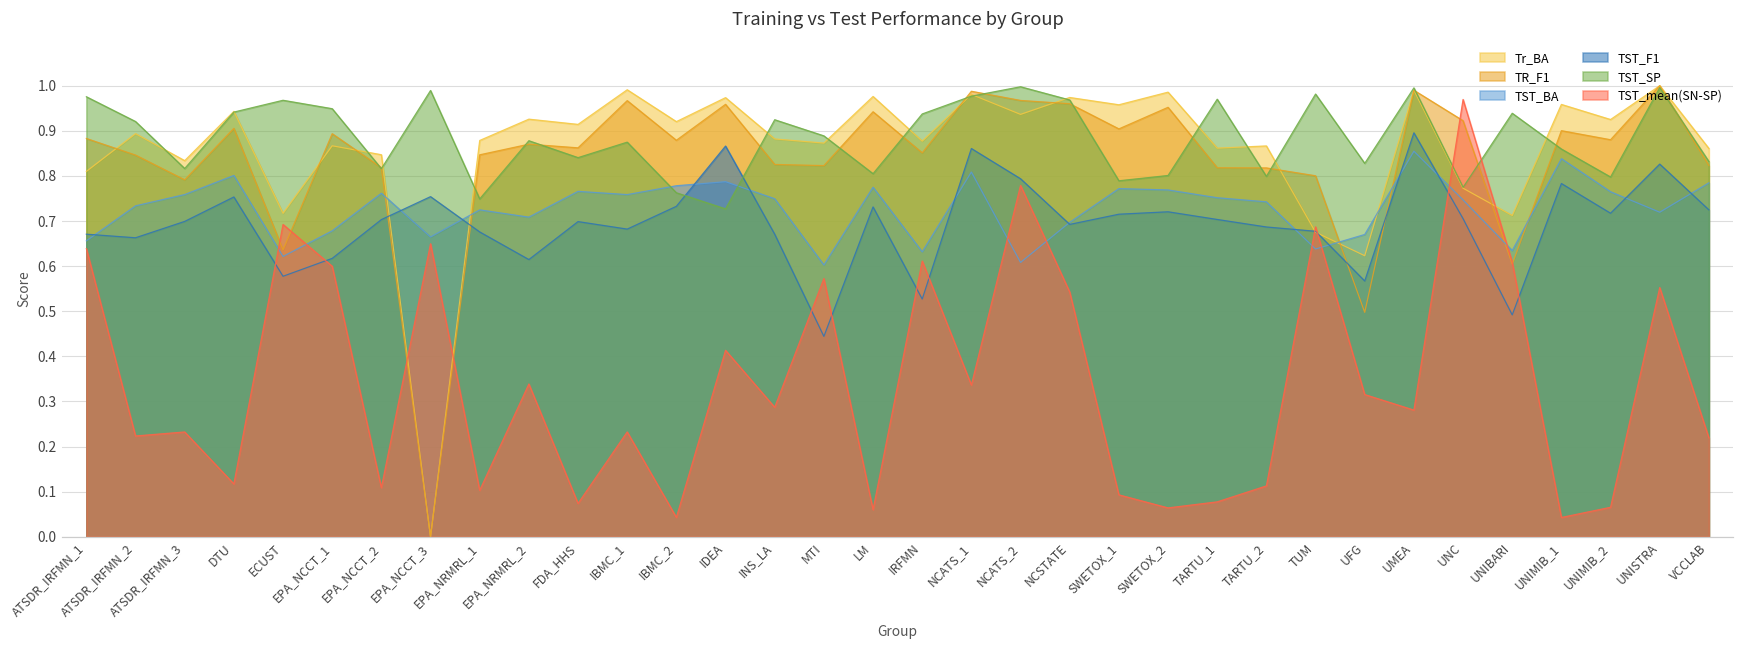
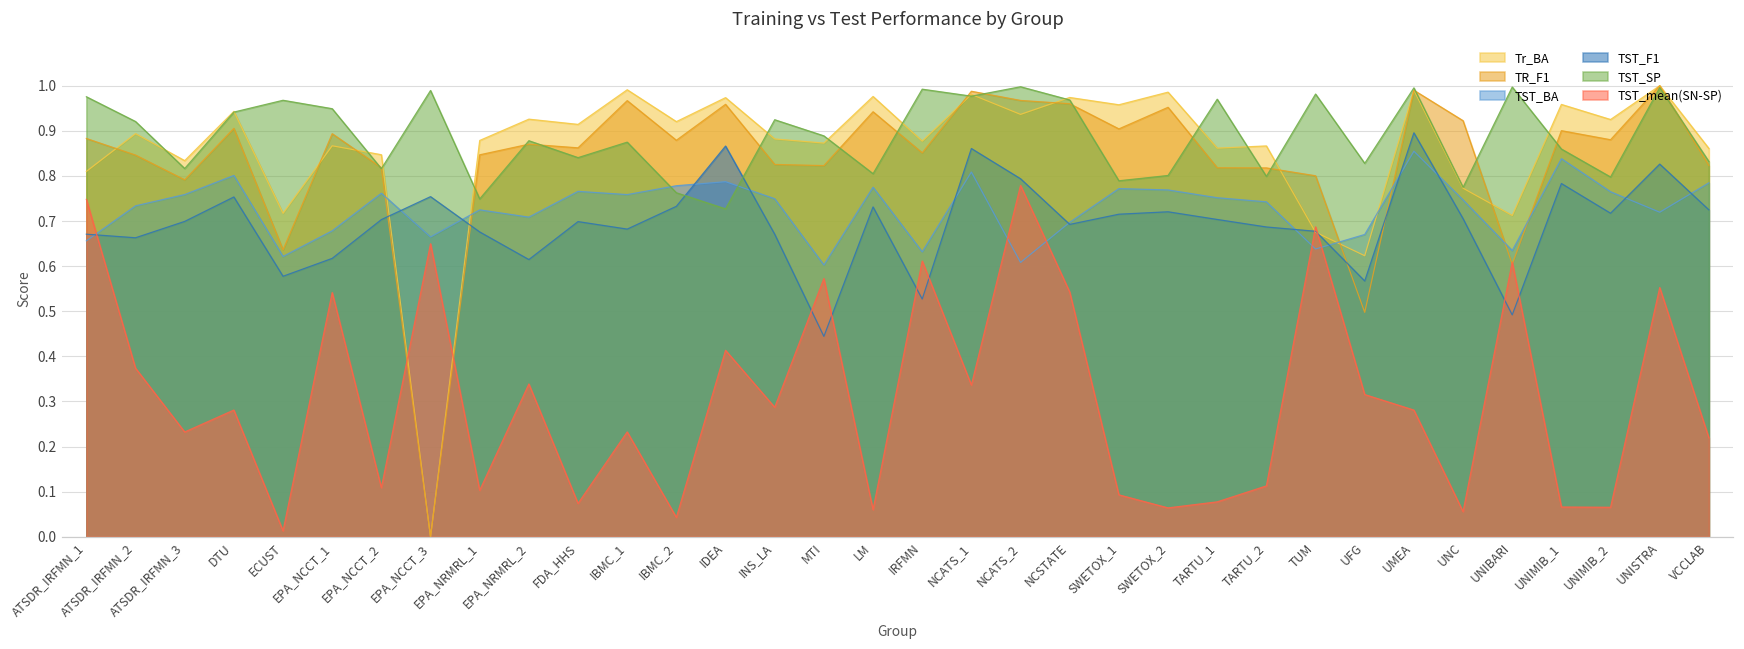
TST_mean(SN-SP), ATSDR_IRFMN_1: 0.64 -> 0.75
TST_mean(SN-SP), ATSDR_IRFMN_2: 0.22 -> 0.37
TST_mean(SN-SP), DTU: 0.12 -> 0.28
TST_mean(SN-SP), ECUST: 0.69 -> 0.01
TST_mean(SN-SP), EPA_NCCT_1: 0.60 -> 0.54
TST_SP, IRFMN: 0.94 -> 0.99
TST_mean(SN-SP), UNC: 0.97 -> 0.06
TST_SP, UNIBARI: 0.94 -> 1.00
TST_mean(SN-SP), UNIMIB_1: 0.04 -> 0.07
